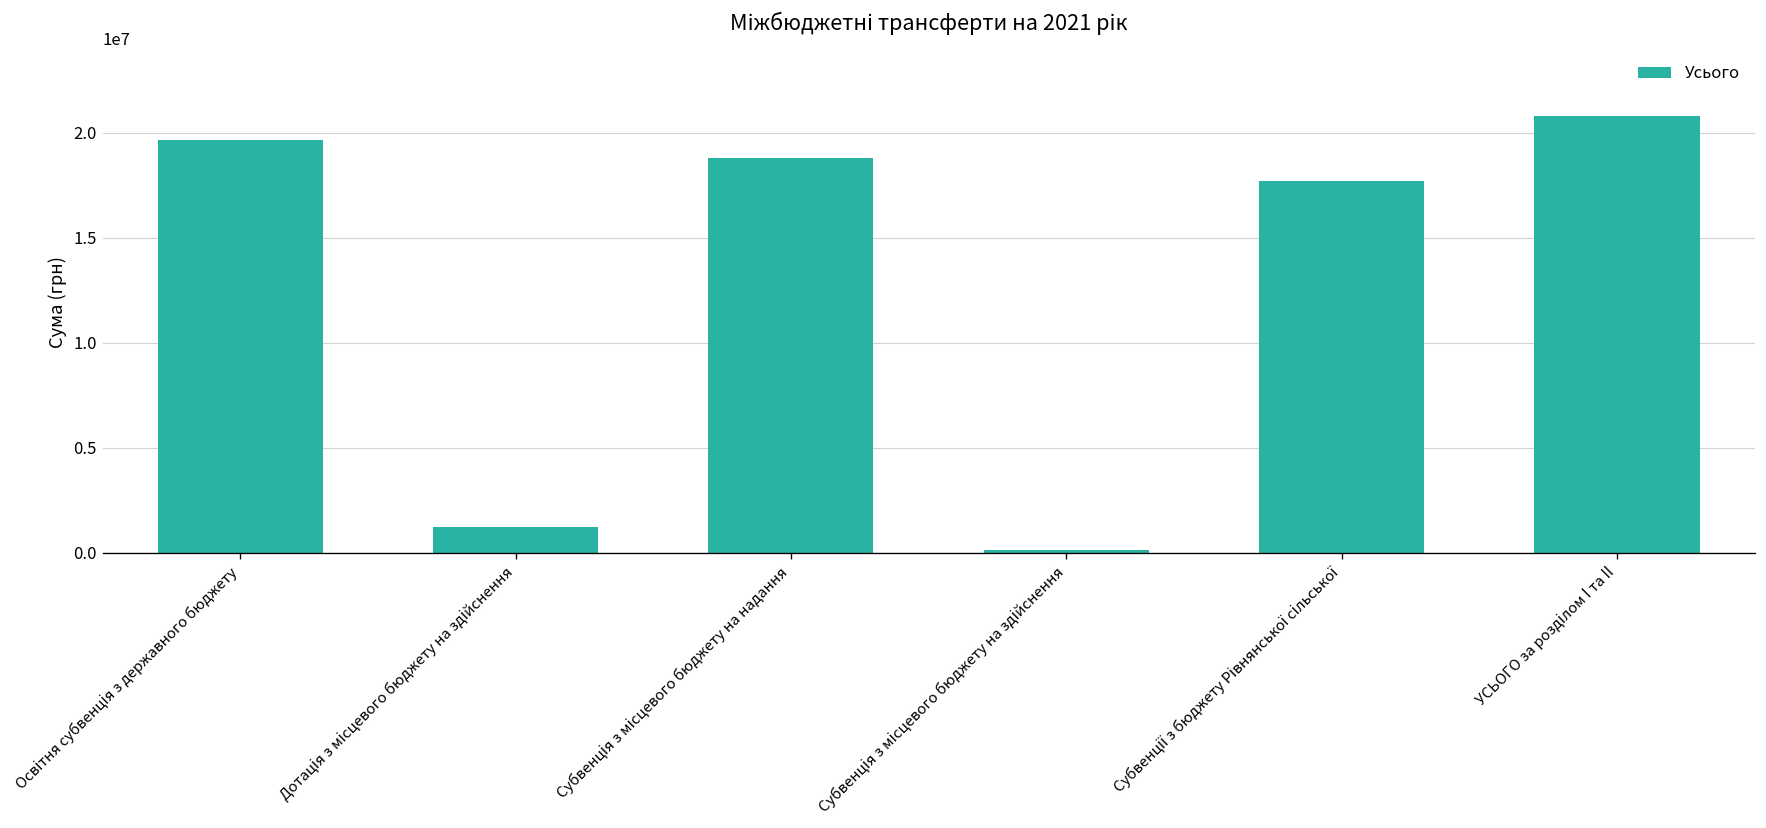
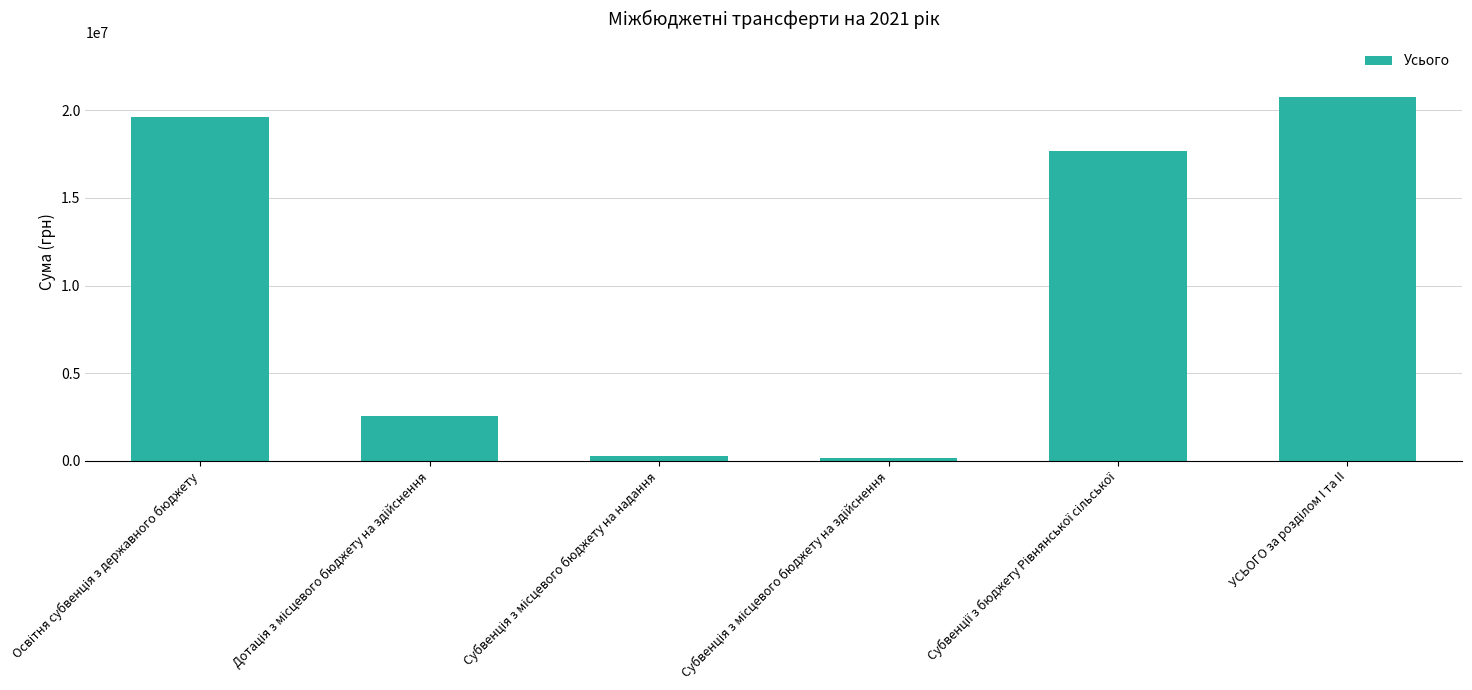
Дотація з місцевого бюджету на здійснення: 1200000 -> 2500000
Субвенція з місцевого бюджету на надання: 18800000 -> 300000
